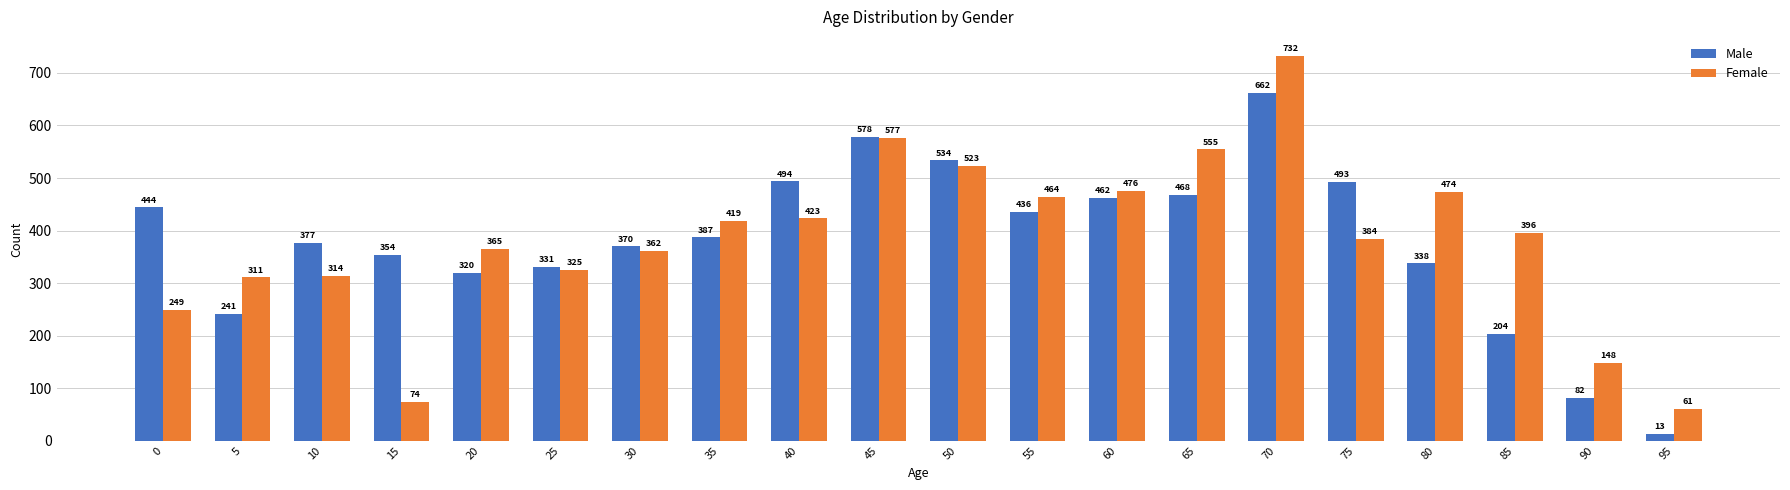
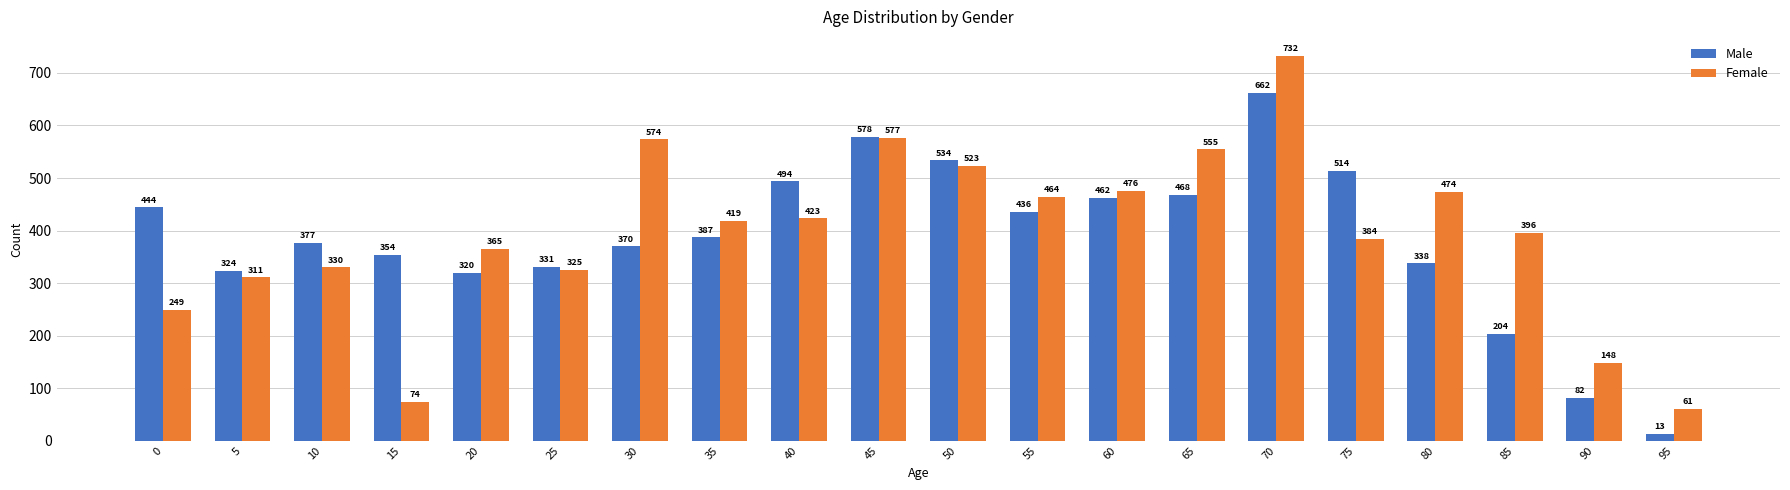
Male, 5: 241 -> 324
Female, 10: 314 -> 330
Female, 30: 362 -> 574
Male, 75: 493 -> 514
